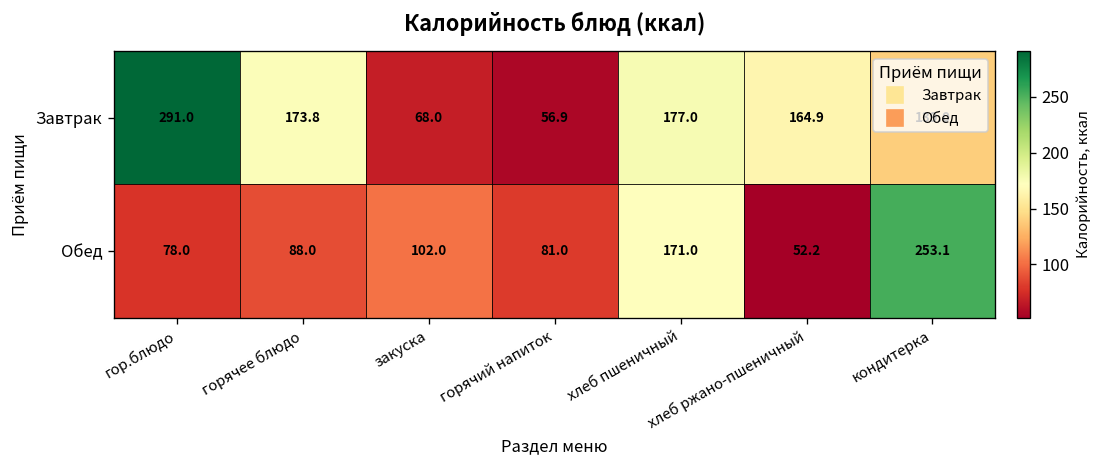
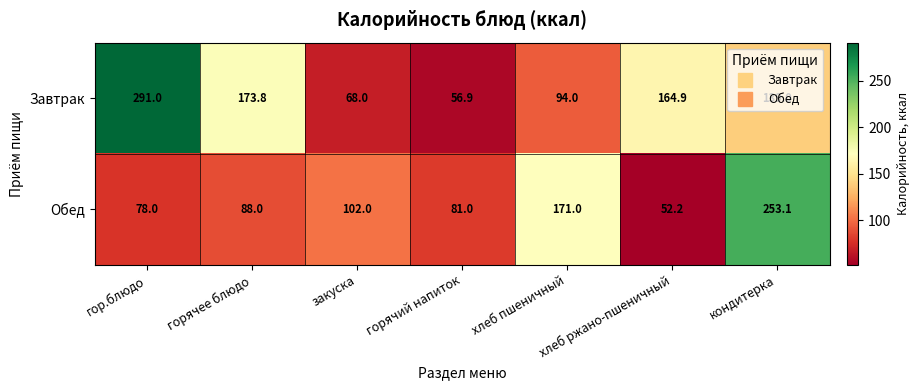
Завтрак, хлеб пшеничный: 177.0 -> 94.0
